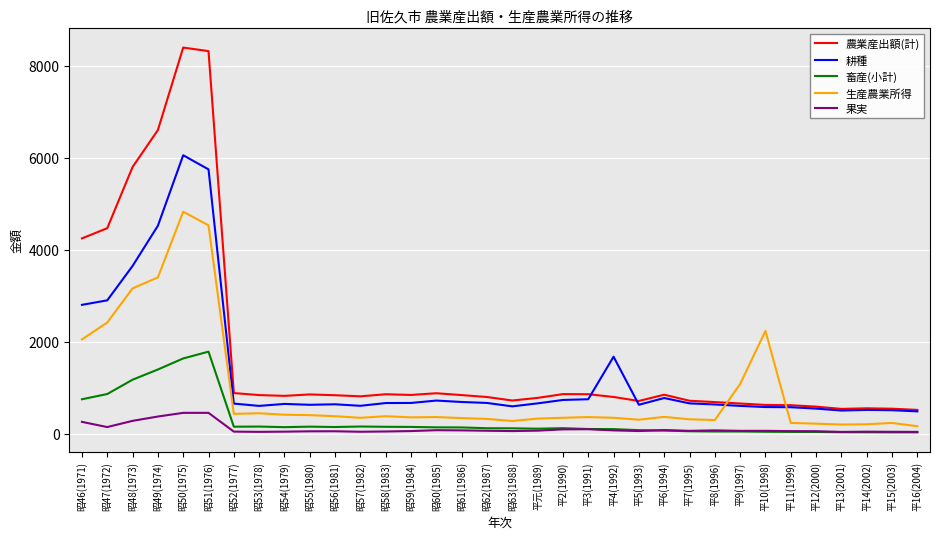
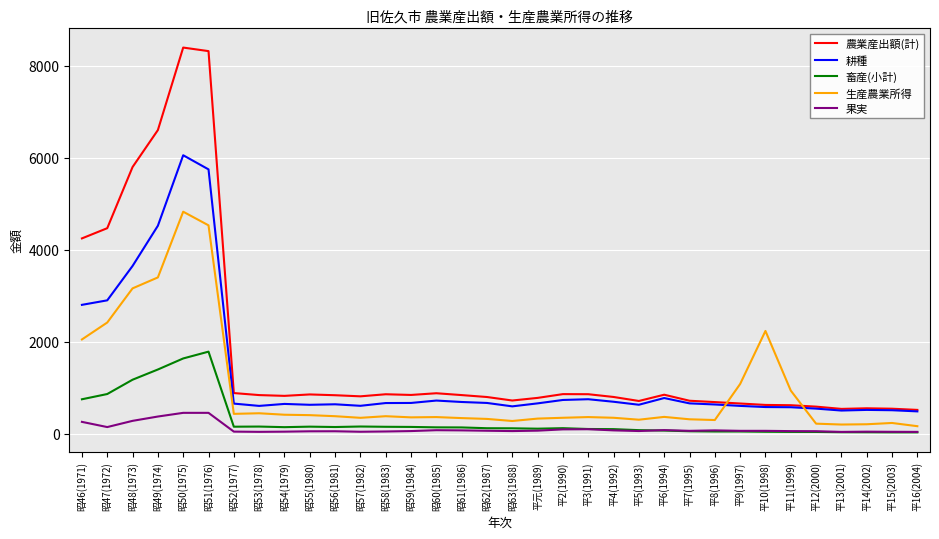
耕種, 平4(1992): 1700 -> 700
生産農業所得, 平11(1999): 200 -> 900
